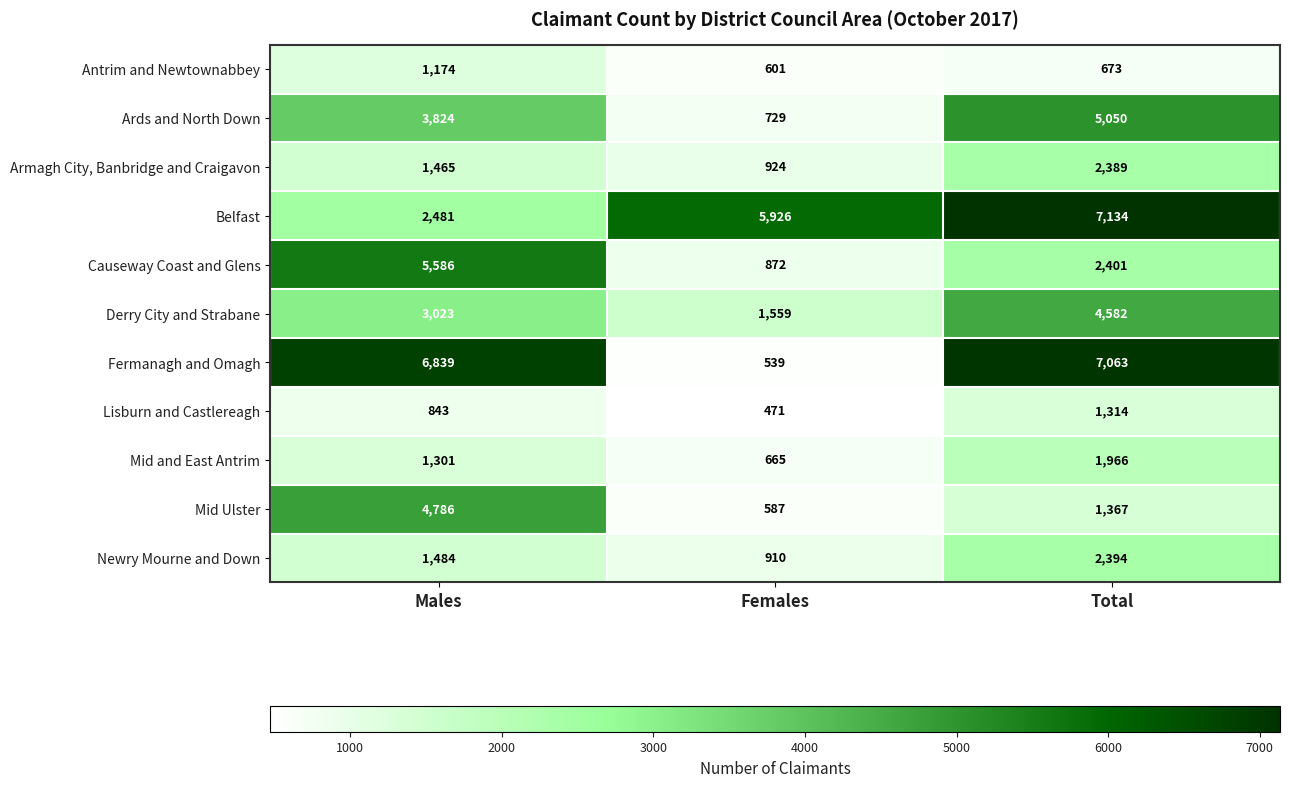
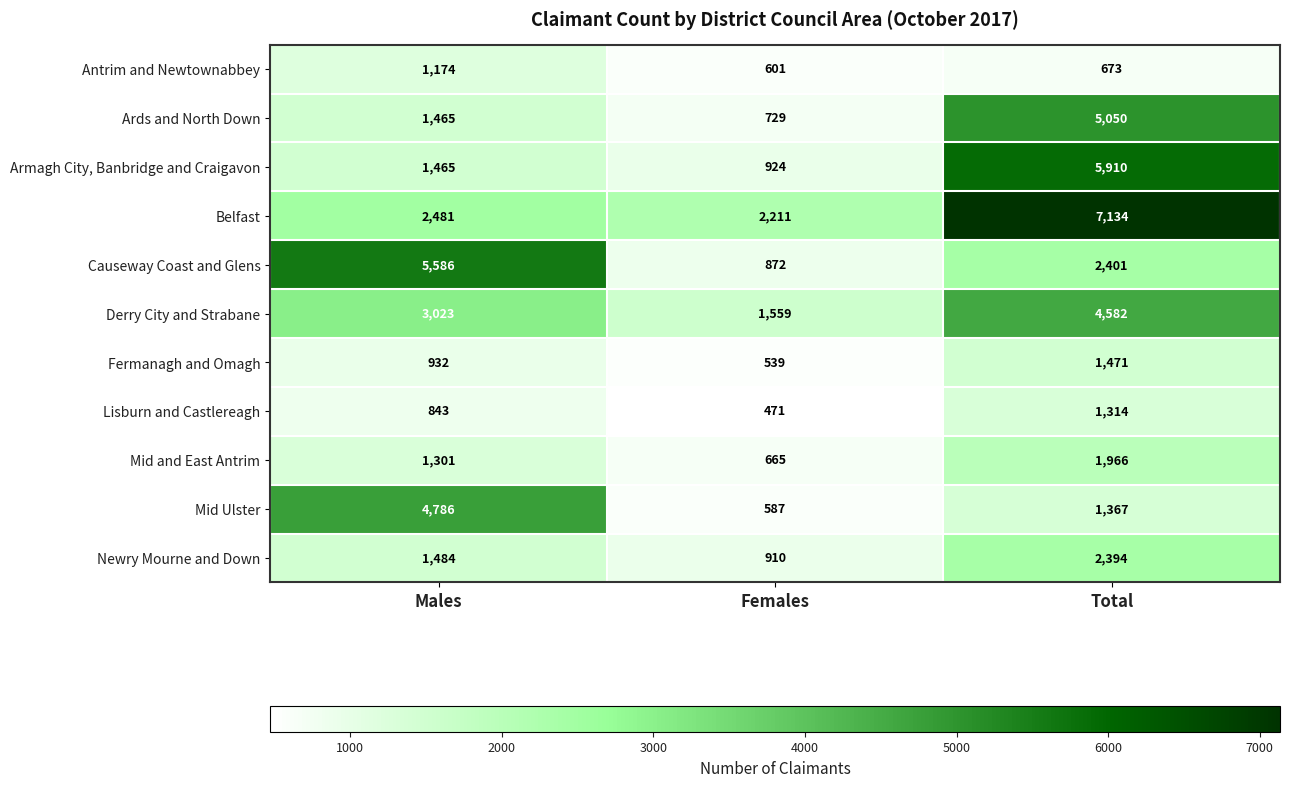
Ards and North Down, Males: 3,824 -> 1,465
Armagh City, Banbridge and Craigavon, Total: 2,389 -> 5,910
Belfast, Females: 5,926 -> 2,211
Fermanagh and Omagh, Males: 6,839 -> 932
Fermanagh and Omagh, Total: 7,063 -> 1,471
